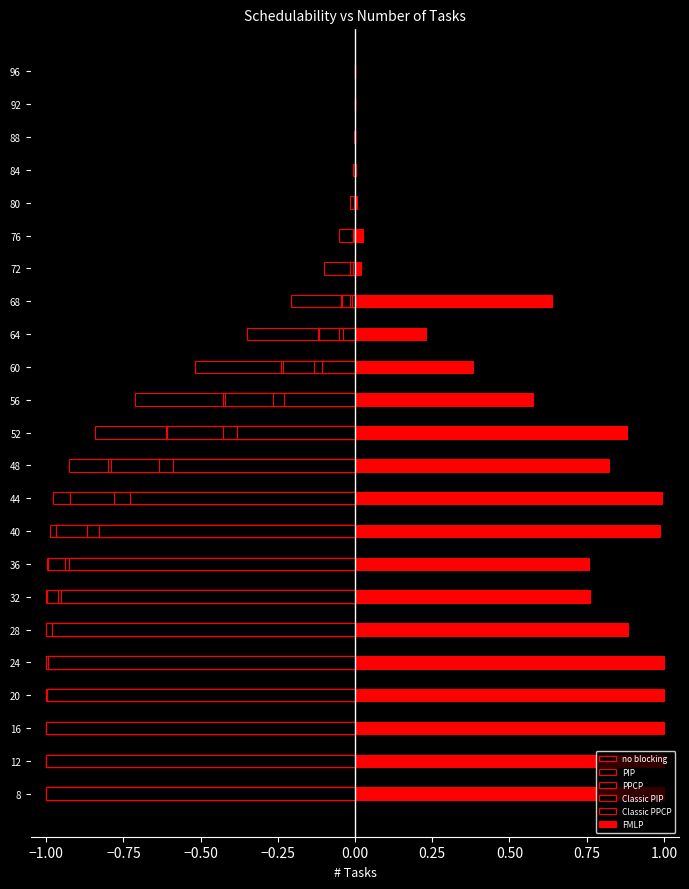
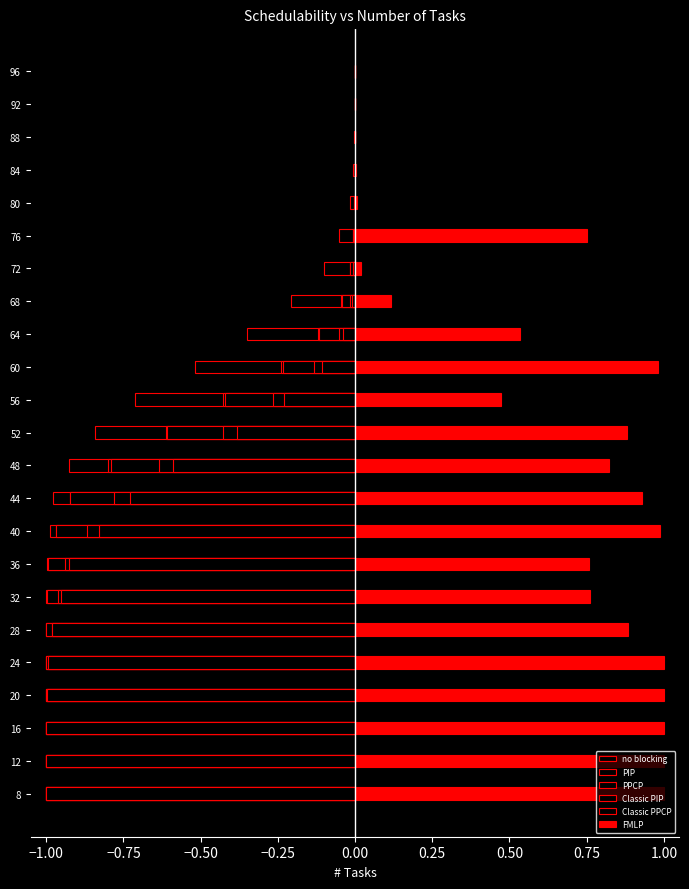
FMLP, 76: 0.03 -> 0.75
FMLP, 68: 0.64 -> 0.11
FMLP, 64: 0.23 -> 0.53
FMLP, 60: 0.38 -> 0.98
FMLP, 56: 0.58 -> 0.47
FMLP, 44: 0.99 -> 0.93
